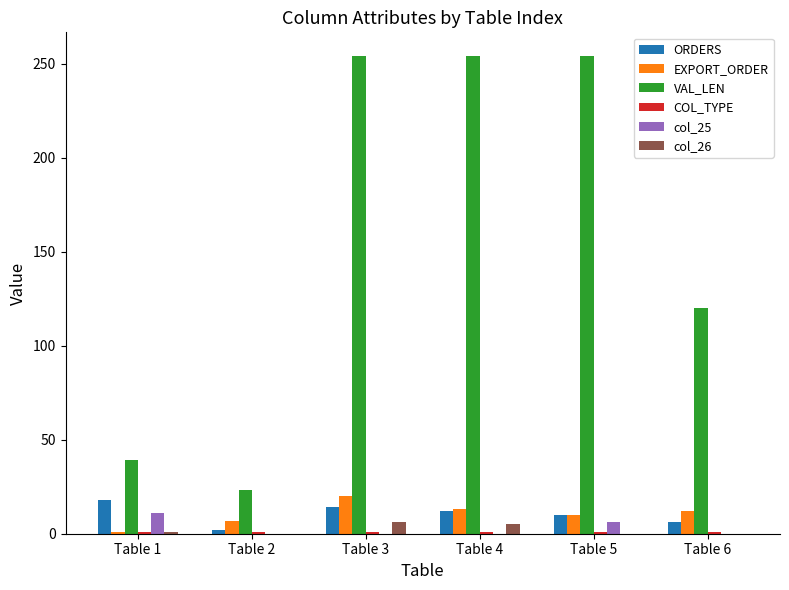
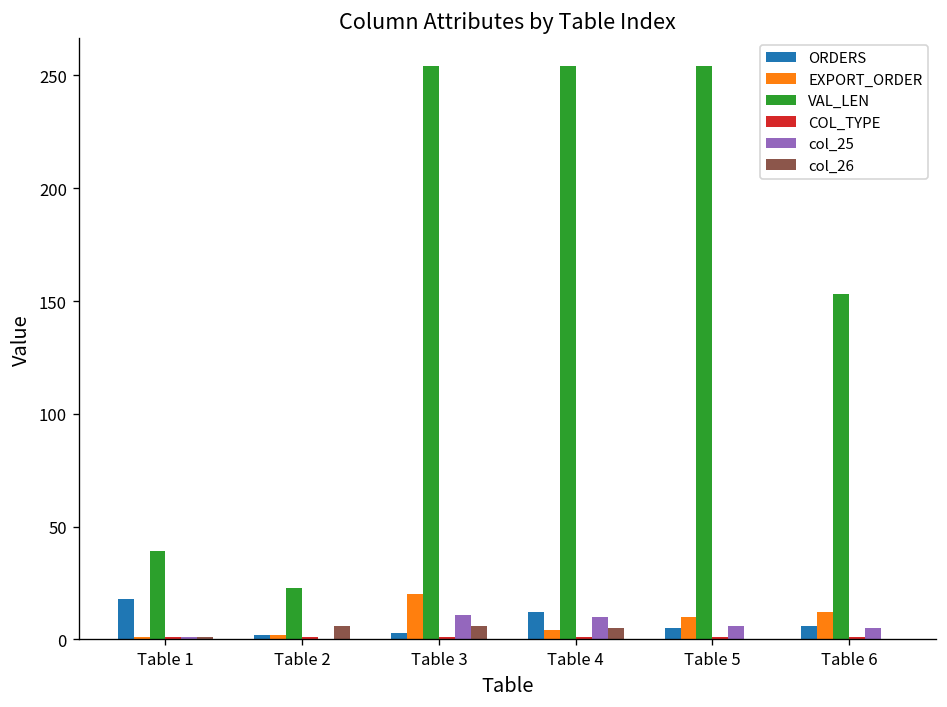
col_25, Table 1: 11 -> 1
EXPORT_ORDER, Table 2: 7 -> 2
col_26, Table 2: 0 -> 6
ORDERS, Table 3: 14 -> 3
col_25, Table 3: 0 -> 11
EXPORT_ORDER, Table 4: 13 -> 4
col_25, Table 4: 0 -> 10
ORDERS, Table 5: 10 -> 5
VAL_LEN, Table 6: 120 -> 153
col_25, Table 6: 0 -> 5
